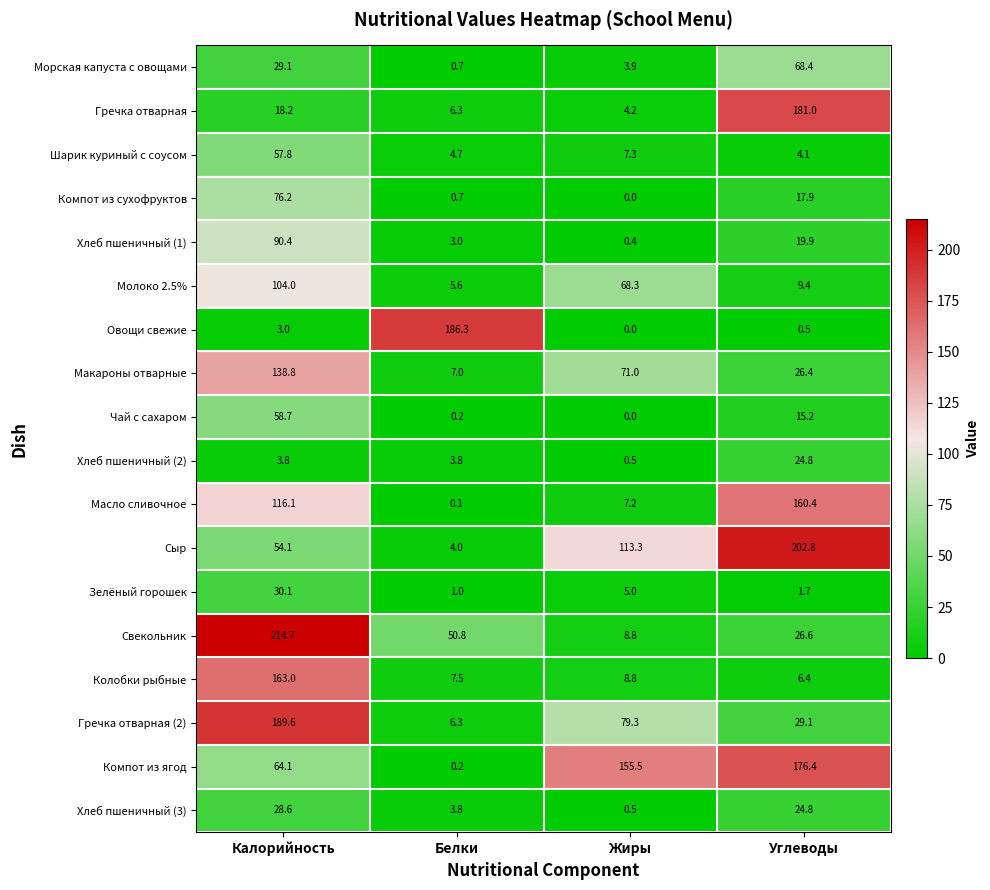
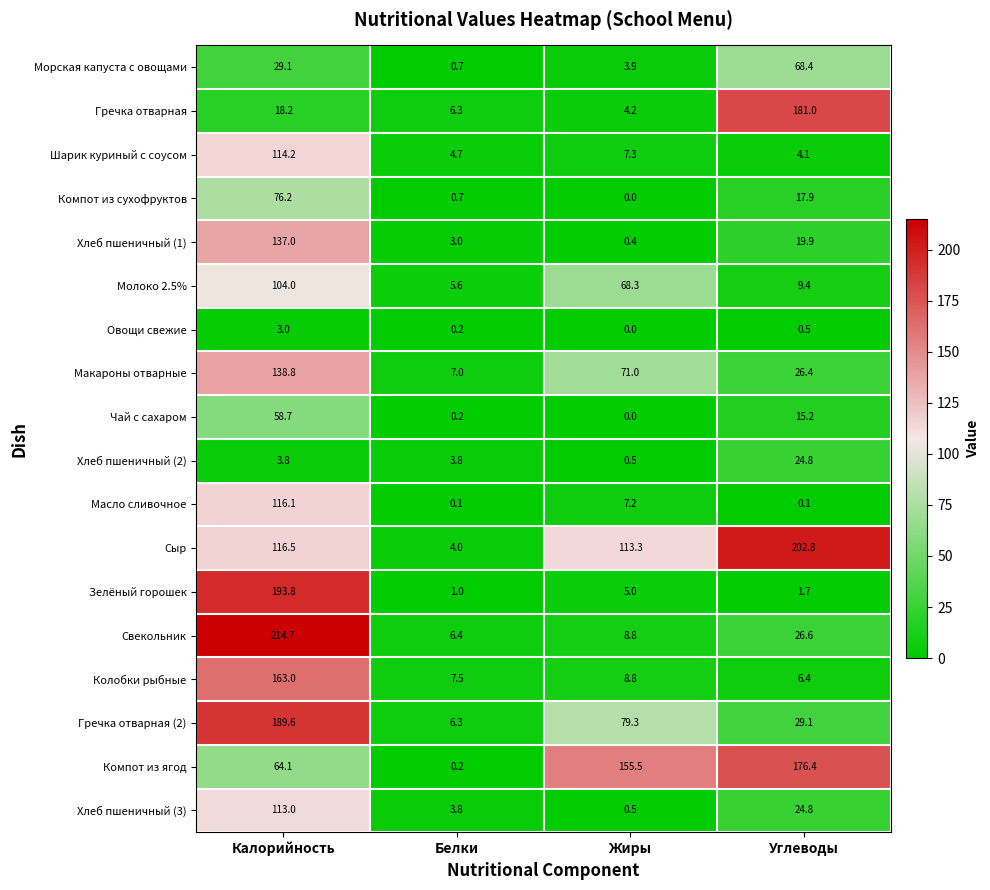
Шарик куриный с соусом, Калорийность: 57.8 -> 114.2
Хлеб пшеничный (1), Калорийность: 90.4 -> 137.0
Овощи свежие, Белки: 186.3 -> 0.2
Масло сливочное, Углеводы: 160.4 -> 0.1
Сыр, Калорийность: 54.1 -> 116.5
Зелёный горошек, Калорийность: 30.1 -> 193.8
Свекольник, Белки: 50.8 -> 6.4
Хлеб пшеничный (3), Калорийность: 28.6 -> 113.0
